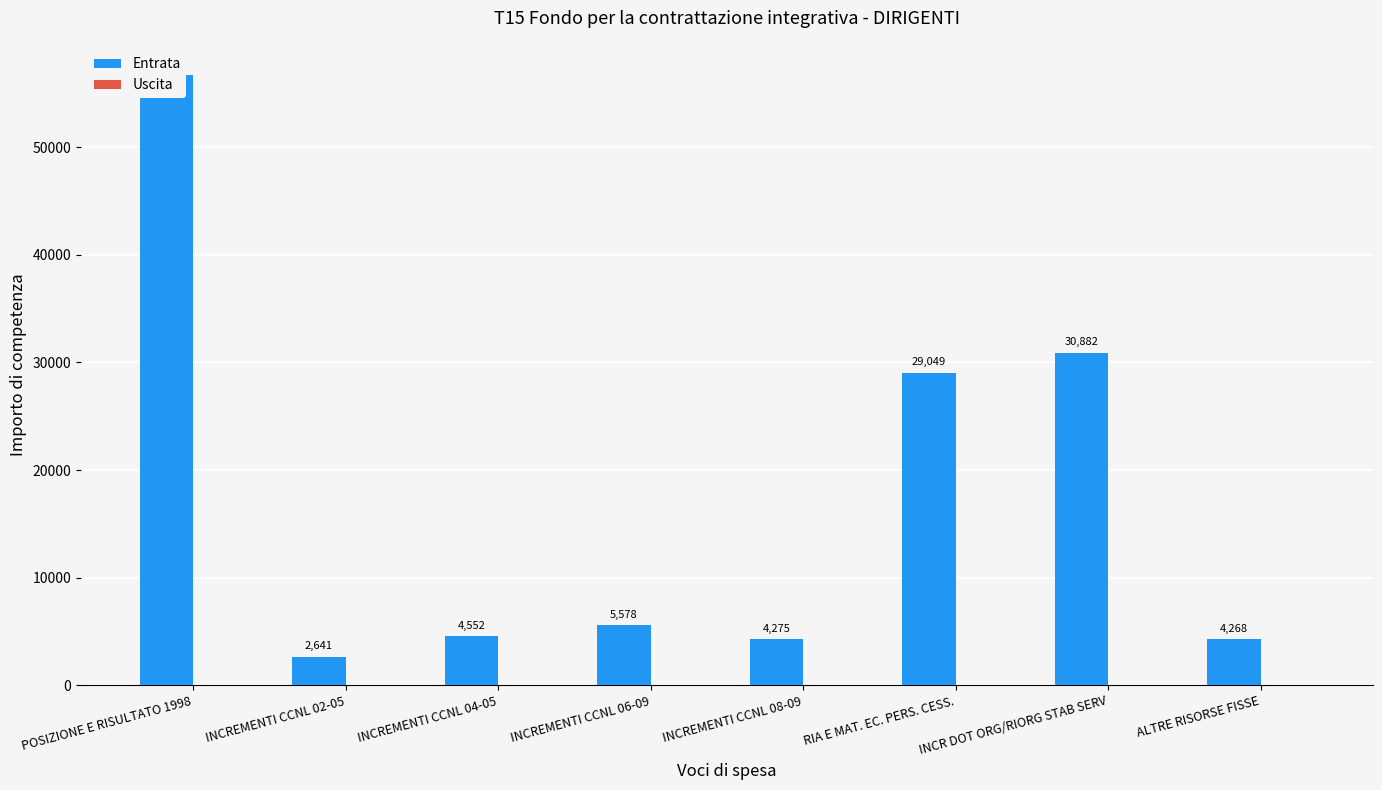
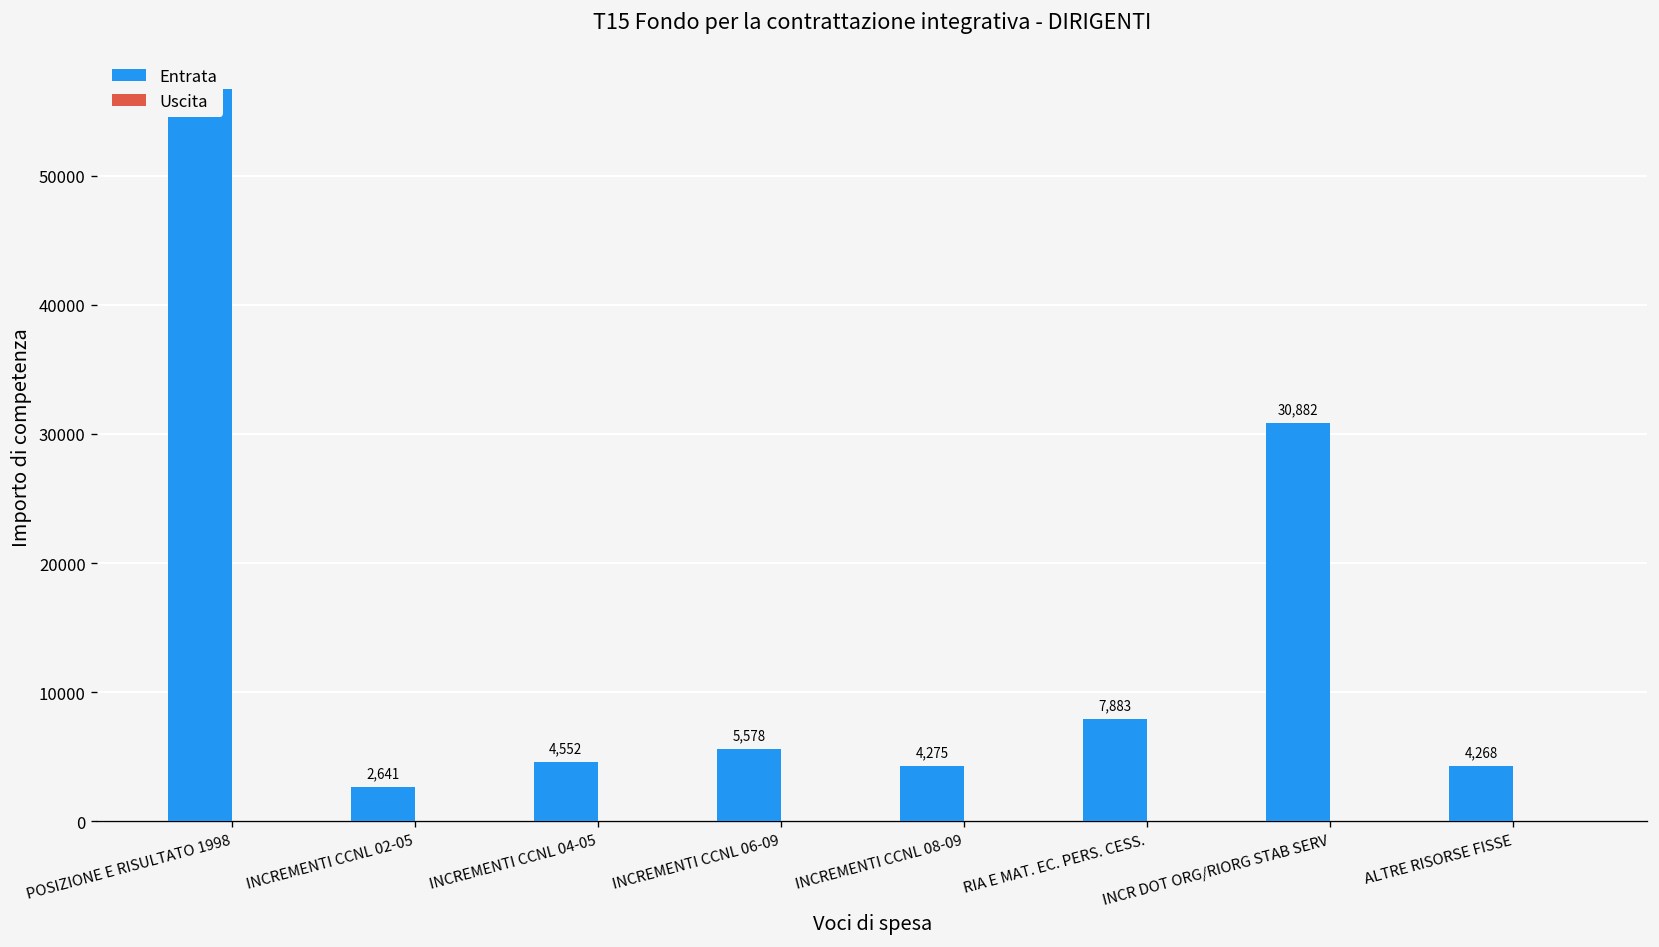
Entrata, RIA E MAT. EC. PERS. CESS.: 29,049 -> 7,883
